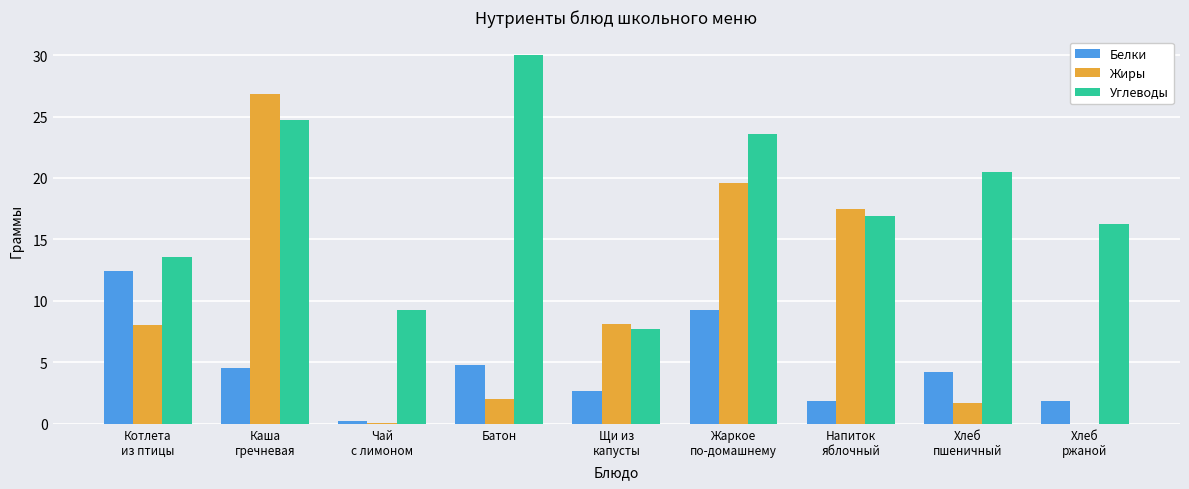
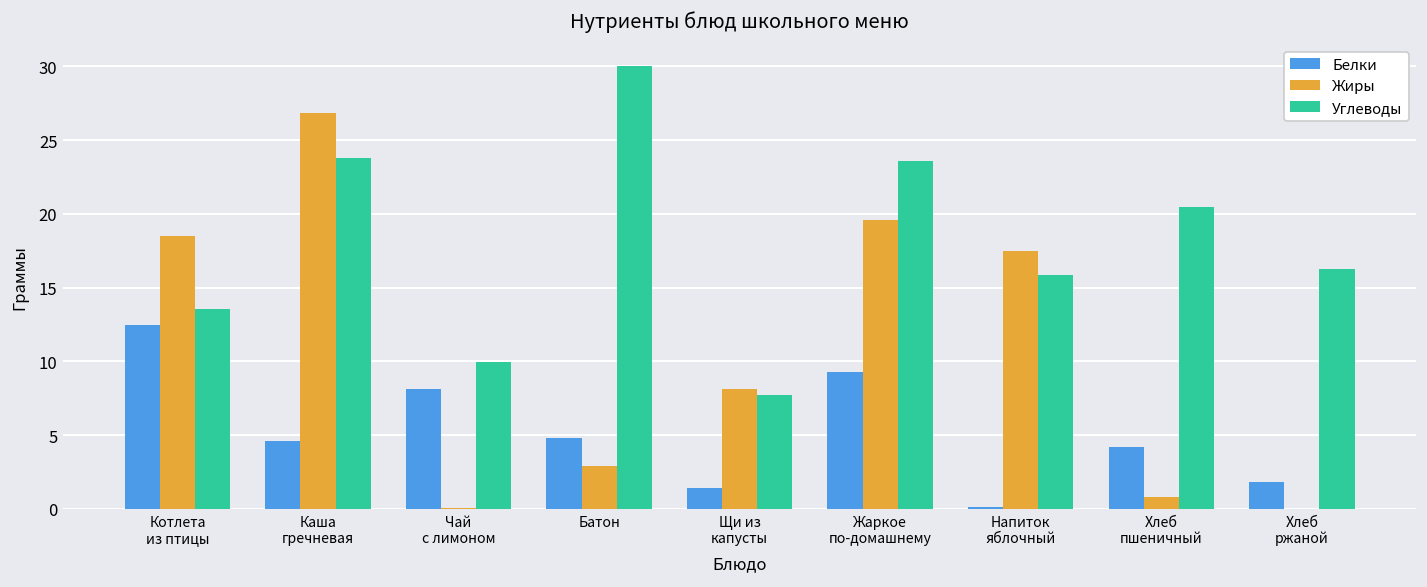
Жиры, Котлета из птицы: 8.1 -> 18.5
Углеводы, Каша гречневая: 24.8 -> 23.8
Белки, Чай с лимоном: 0.2 -> 8.2
Углеводы, Чай с лимоном: 9.3 -> 10.0
Жиры, Батон: 2.0 -> 2.9
Белки, Щи из капусты: 2.7 -> 1.4
Белки, Напиток яблочный: 1.8 -> 0.1
Углеводы, Напиток яблочный: 16.9 -> 15.9
Жиры, Хлеб пшеничный: 1.7 -> 0.8
